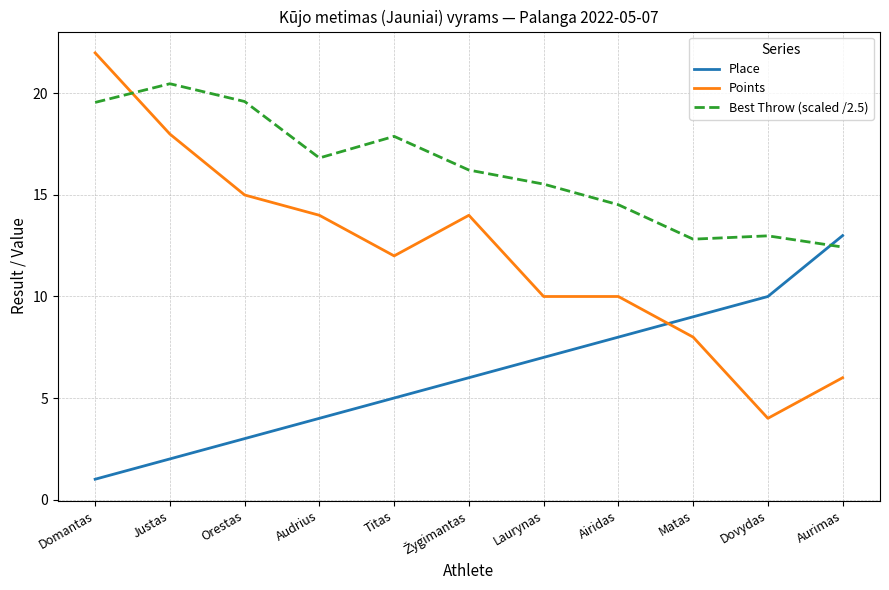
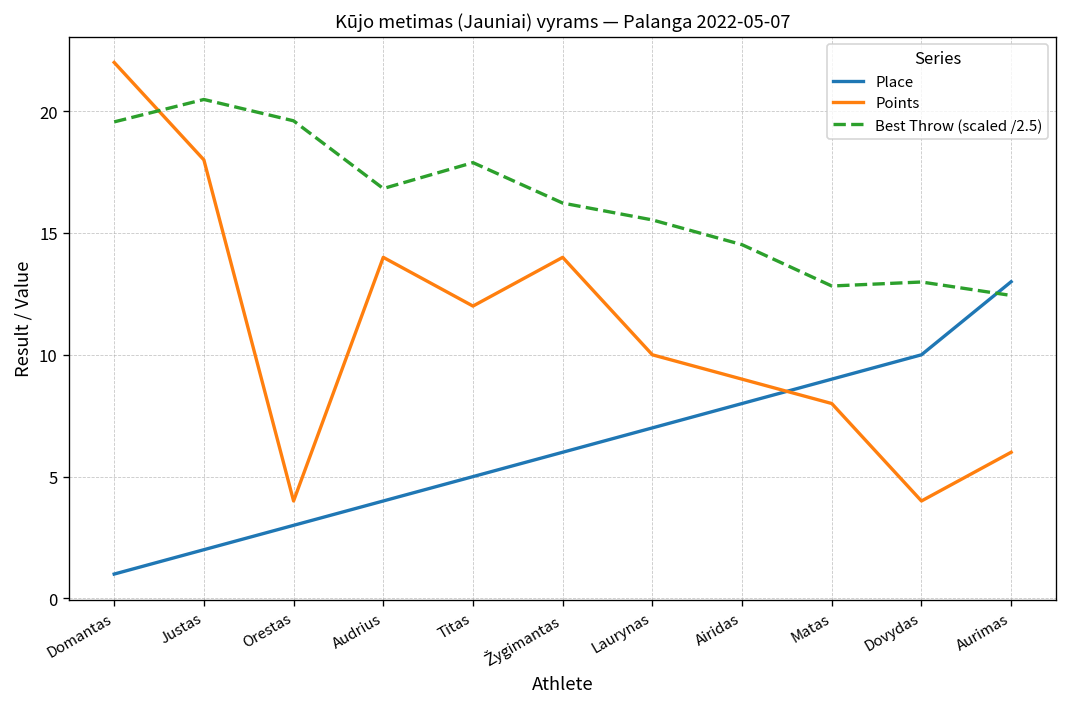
Points, Orestas: 15 -> 4
Points, Airidas: 10 -> 9
